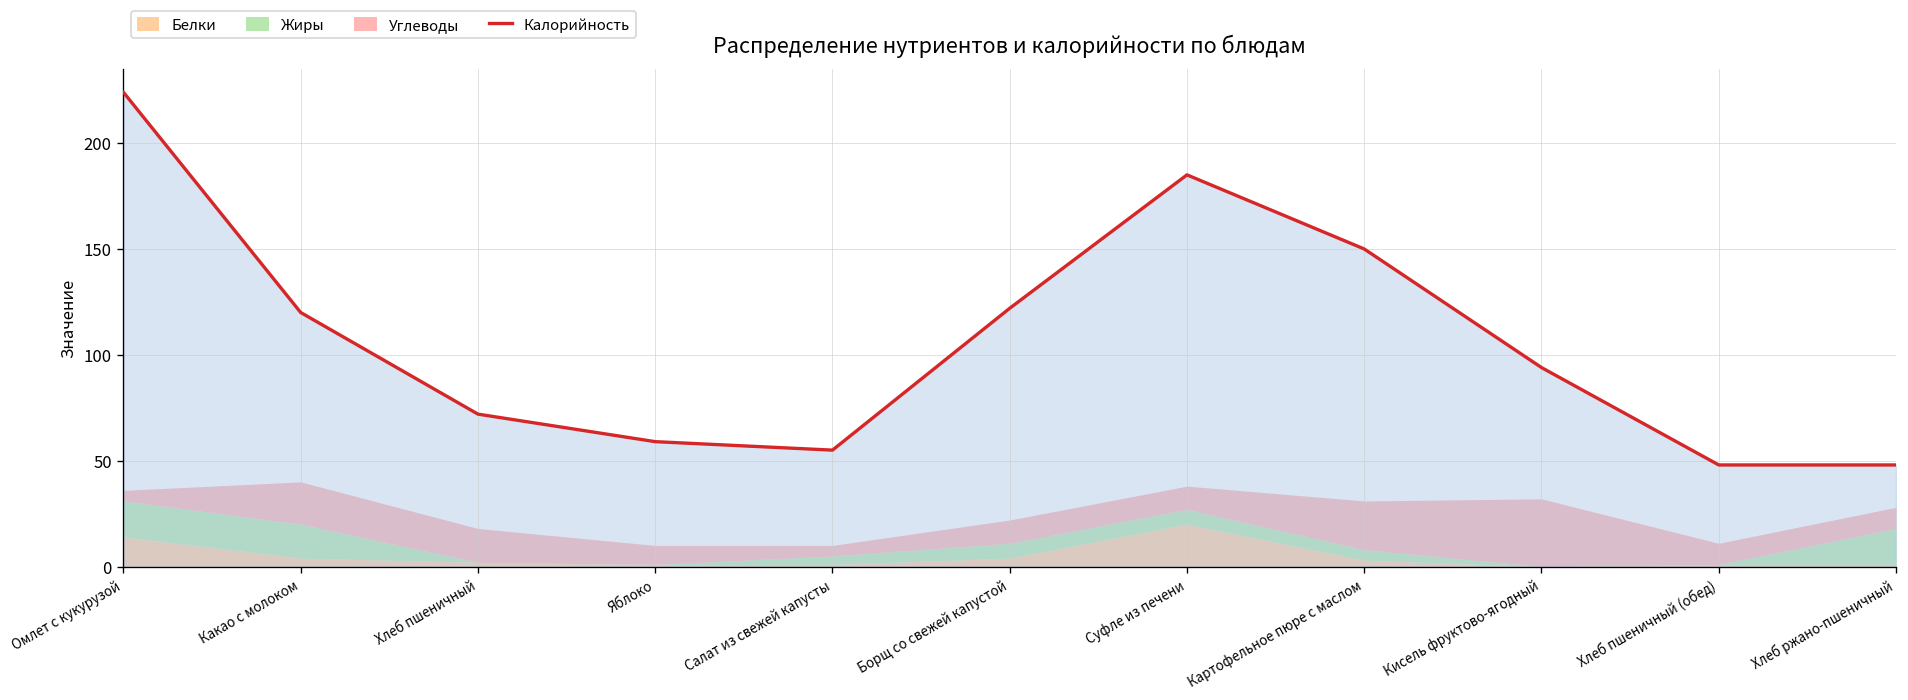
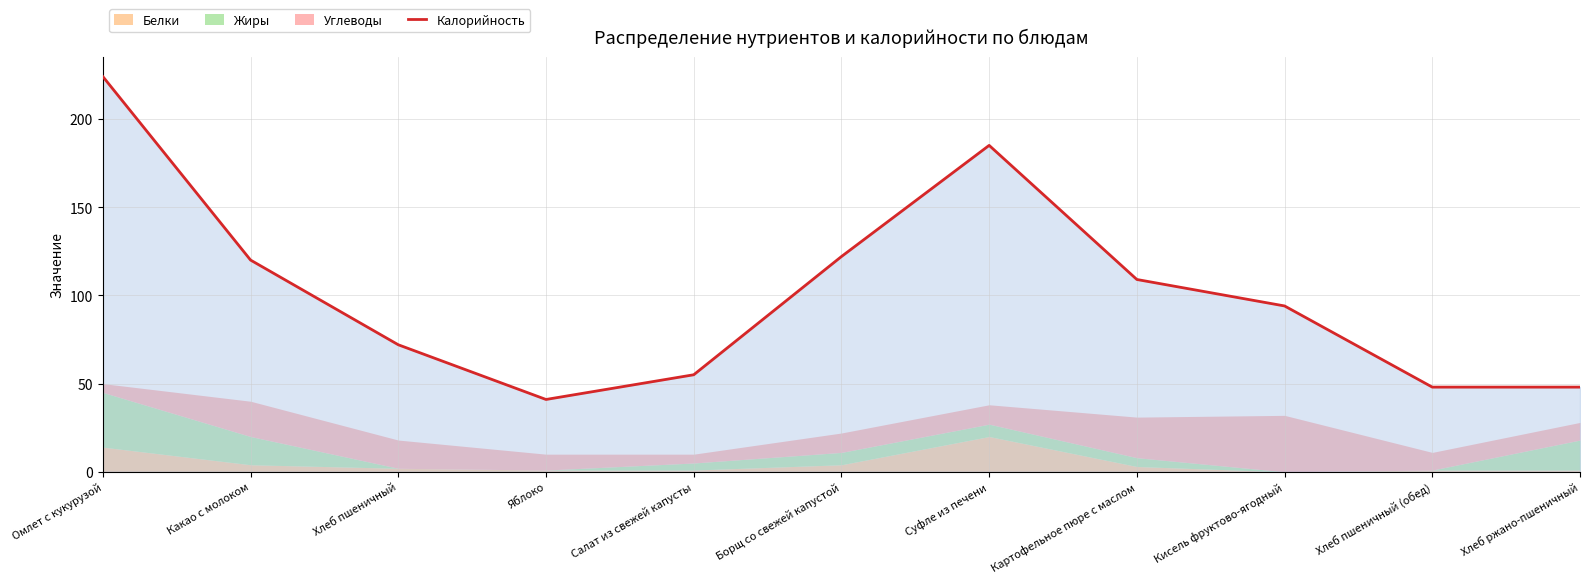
Жиры, Омлет с кукурузой: 17 -> 31
Калорийность, Яблоко: 59 -> 41
Калорийность, Картофельное пюре с маслом: 150 -> 109
